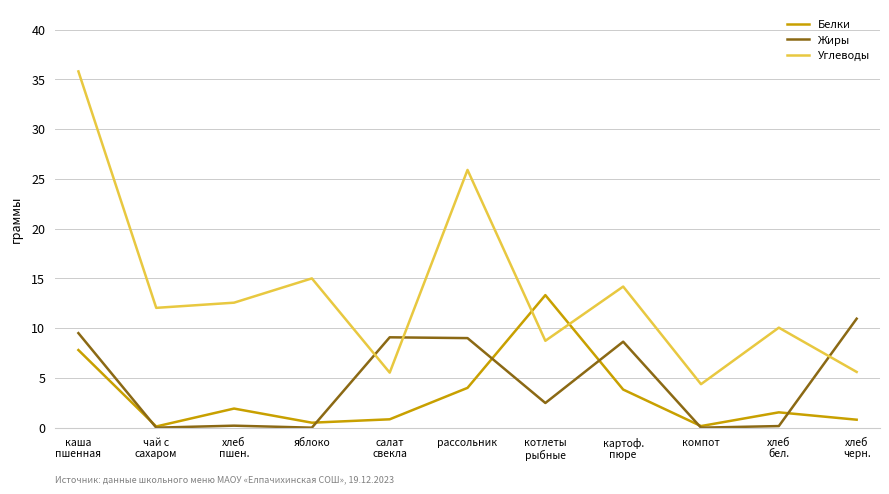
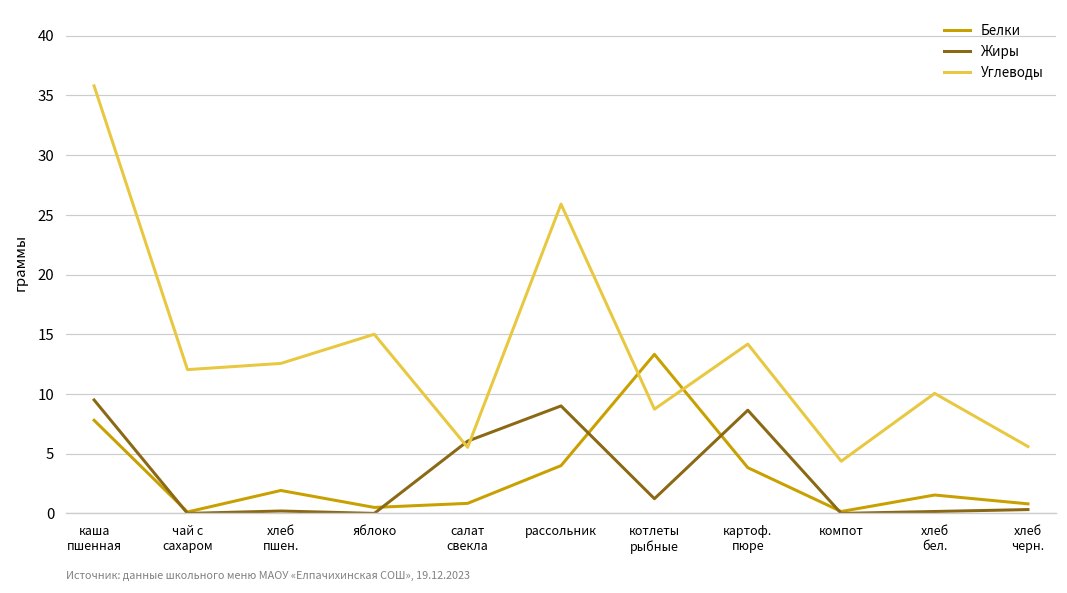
Жиры, салат свекла: 9 -> 6
Жиры, котлеты рыбные: 2 -> 1
Жиры, хлеб черн.: 11 -> 0
